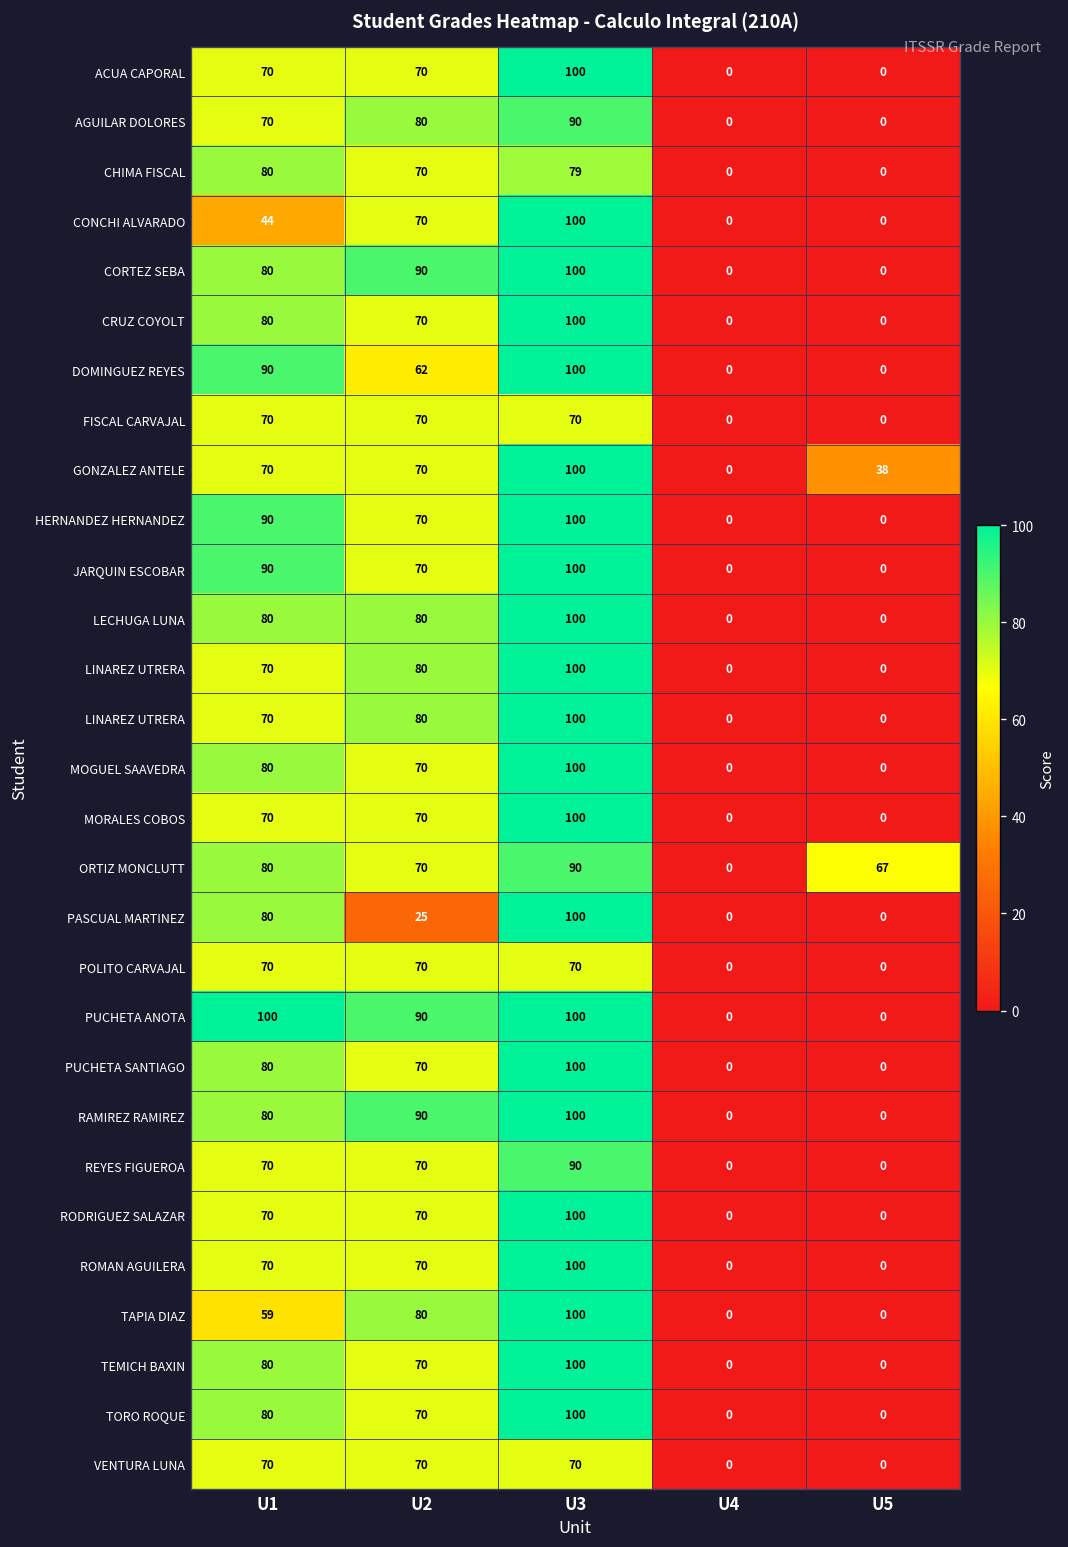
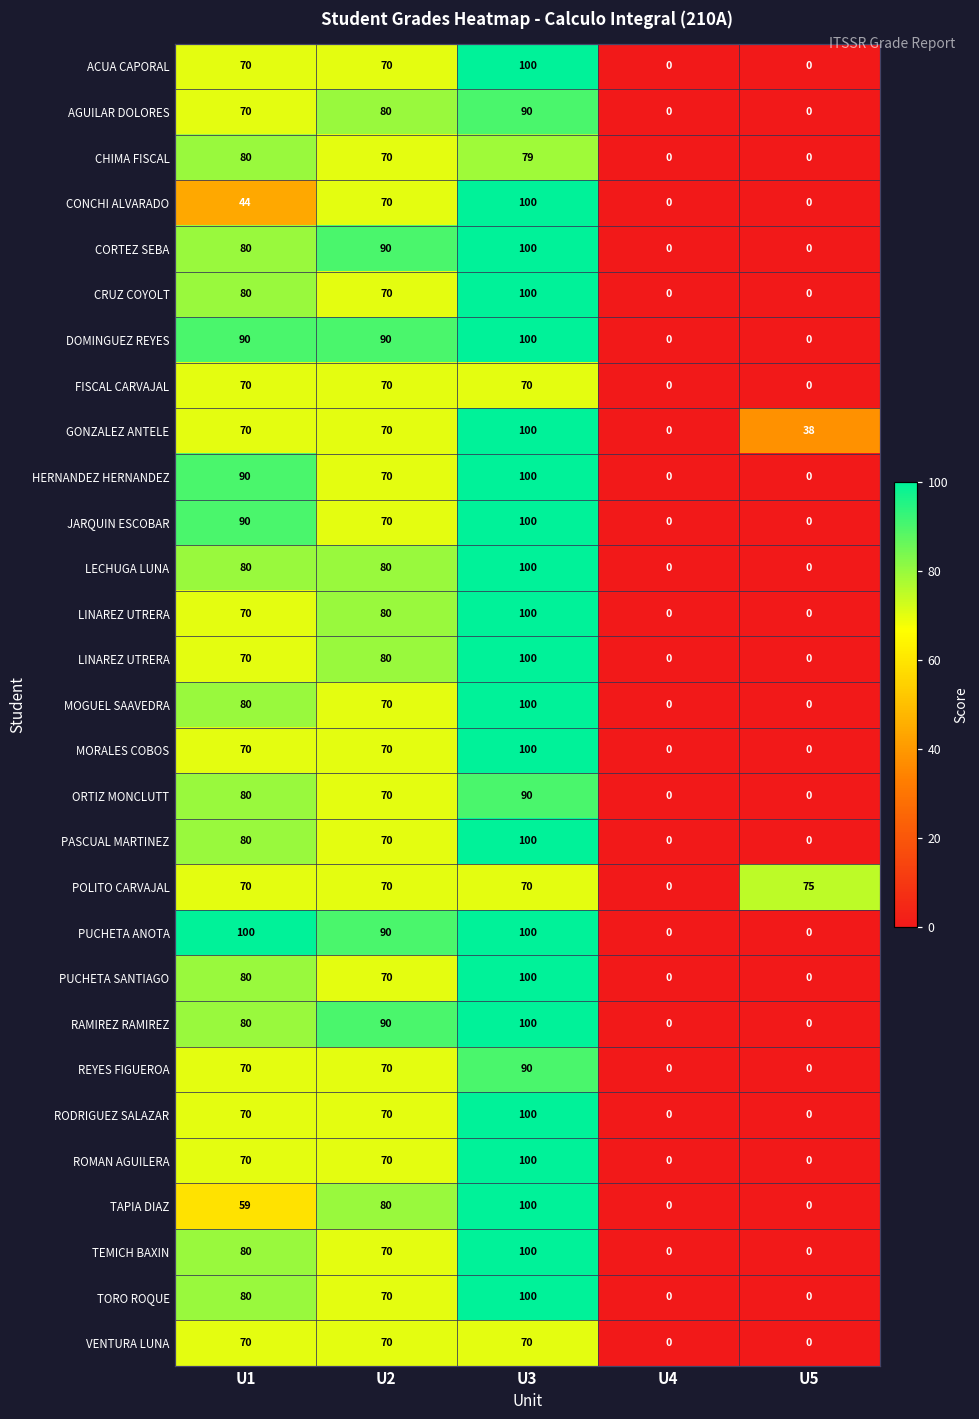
DOMINGUEZ REYES, U2: 62 -> 90
ORTIZ MONCLUTT, U5: 67 -> 0
PASCUAL MARTINEZ, U2: 25 -> 70
POLITO CARVAJAL, U5: 0 -> 75
